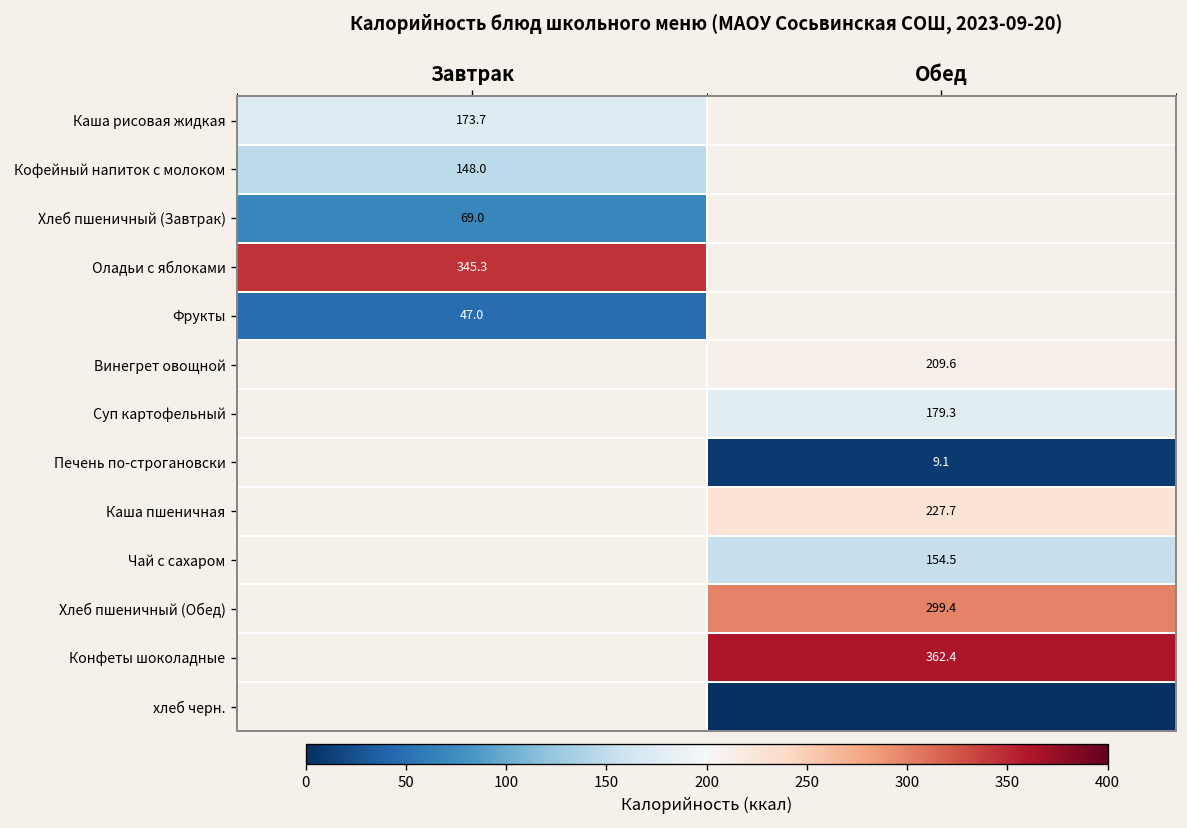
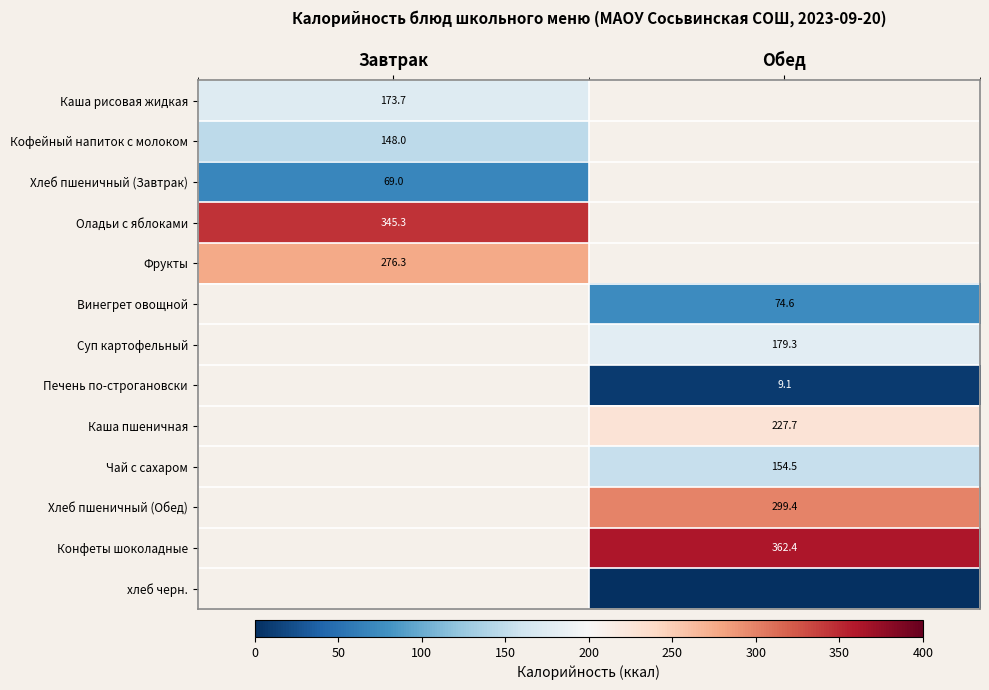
Фрукты, Завтрак: 47.0 -> 276.3
Винегрет овощной, Обед: 209.6 -> 74.6
